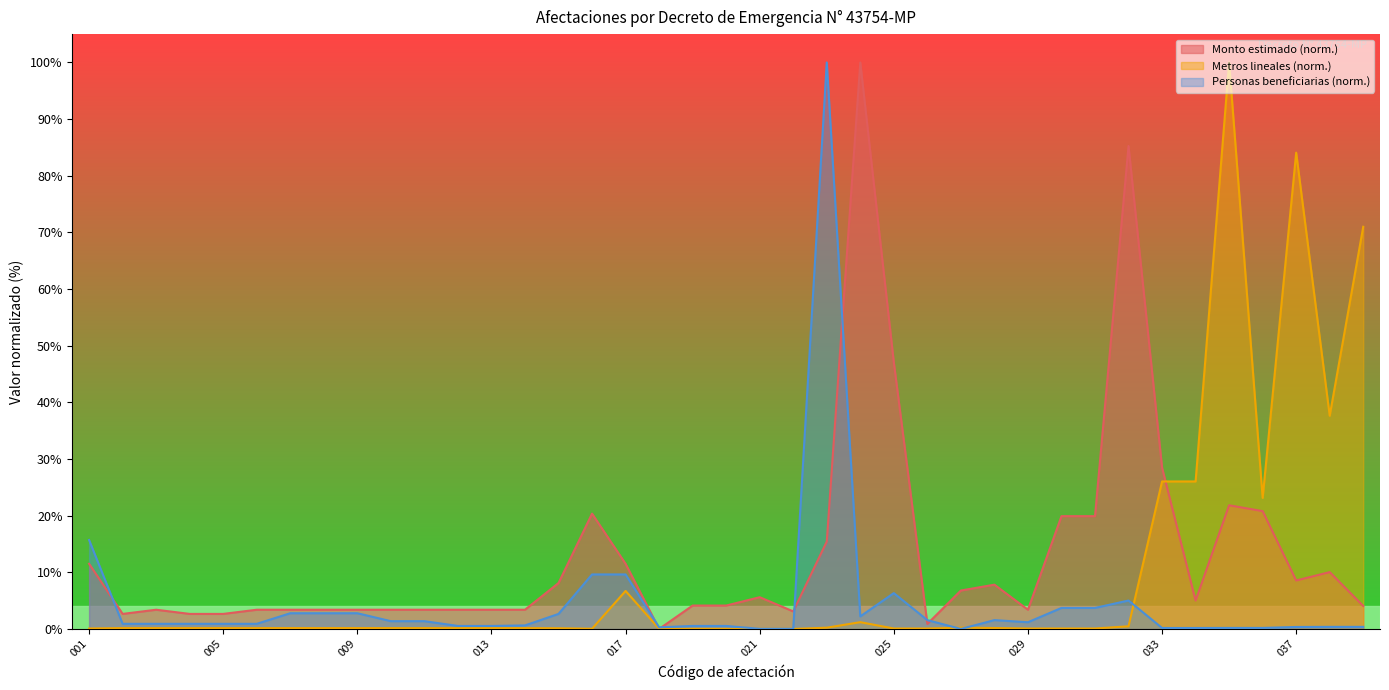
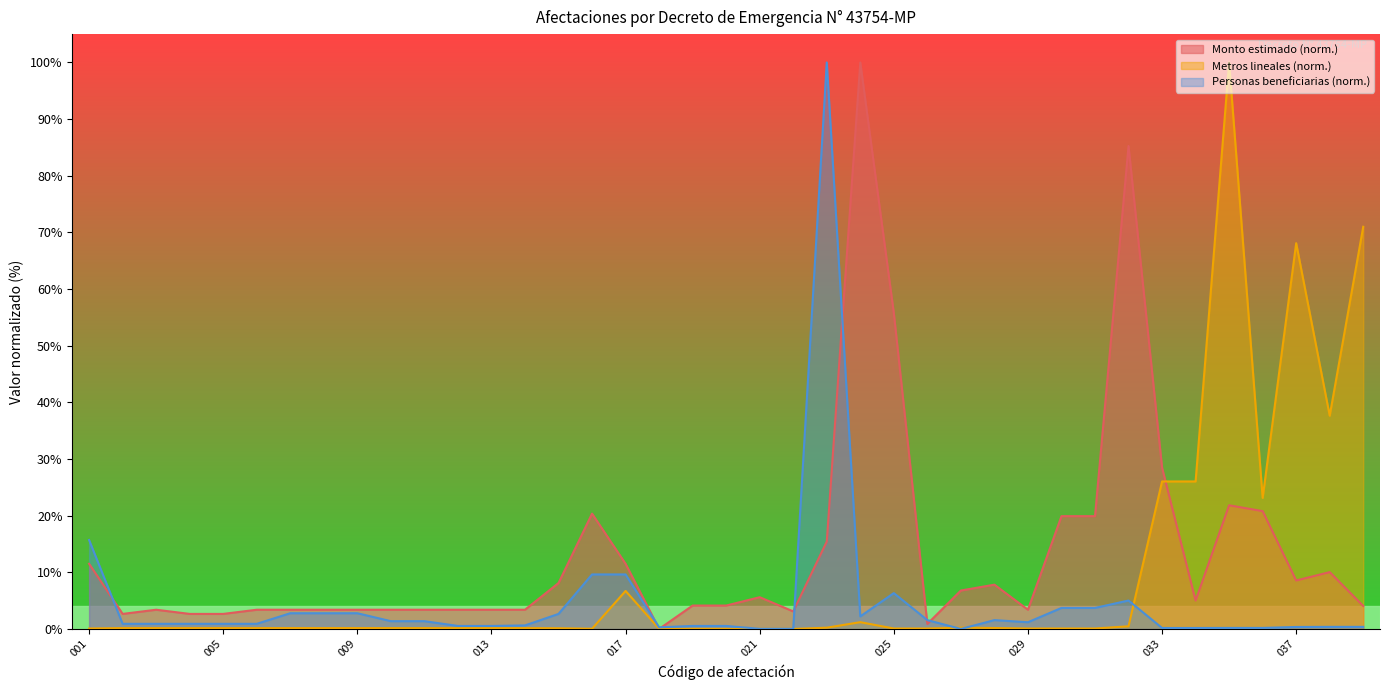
Monto estimado (norm.), 025: 47% -> 56%
Metros lineales (norm.), 037: 84% -> 68%
